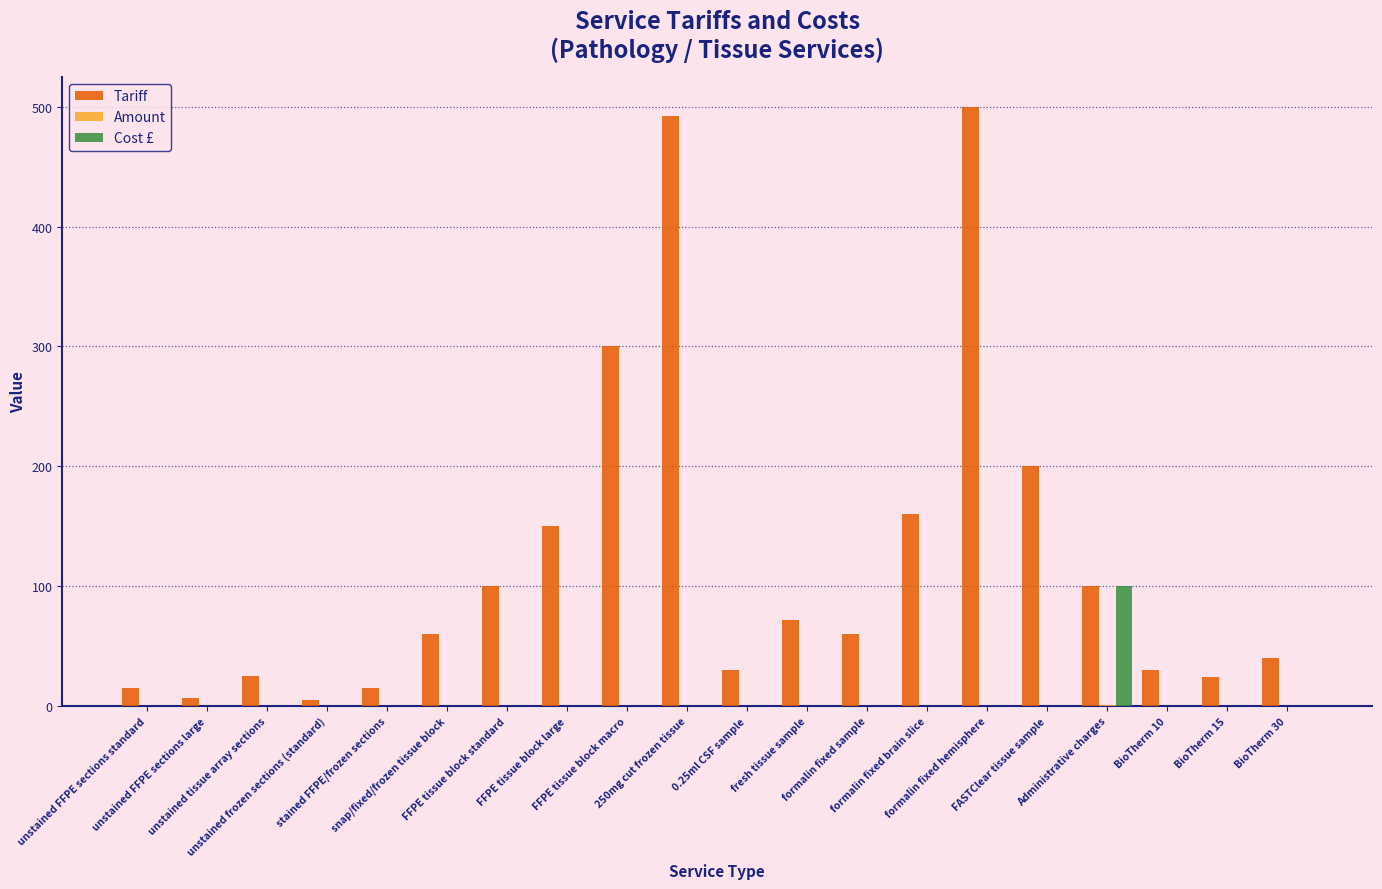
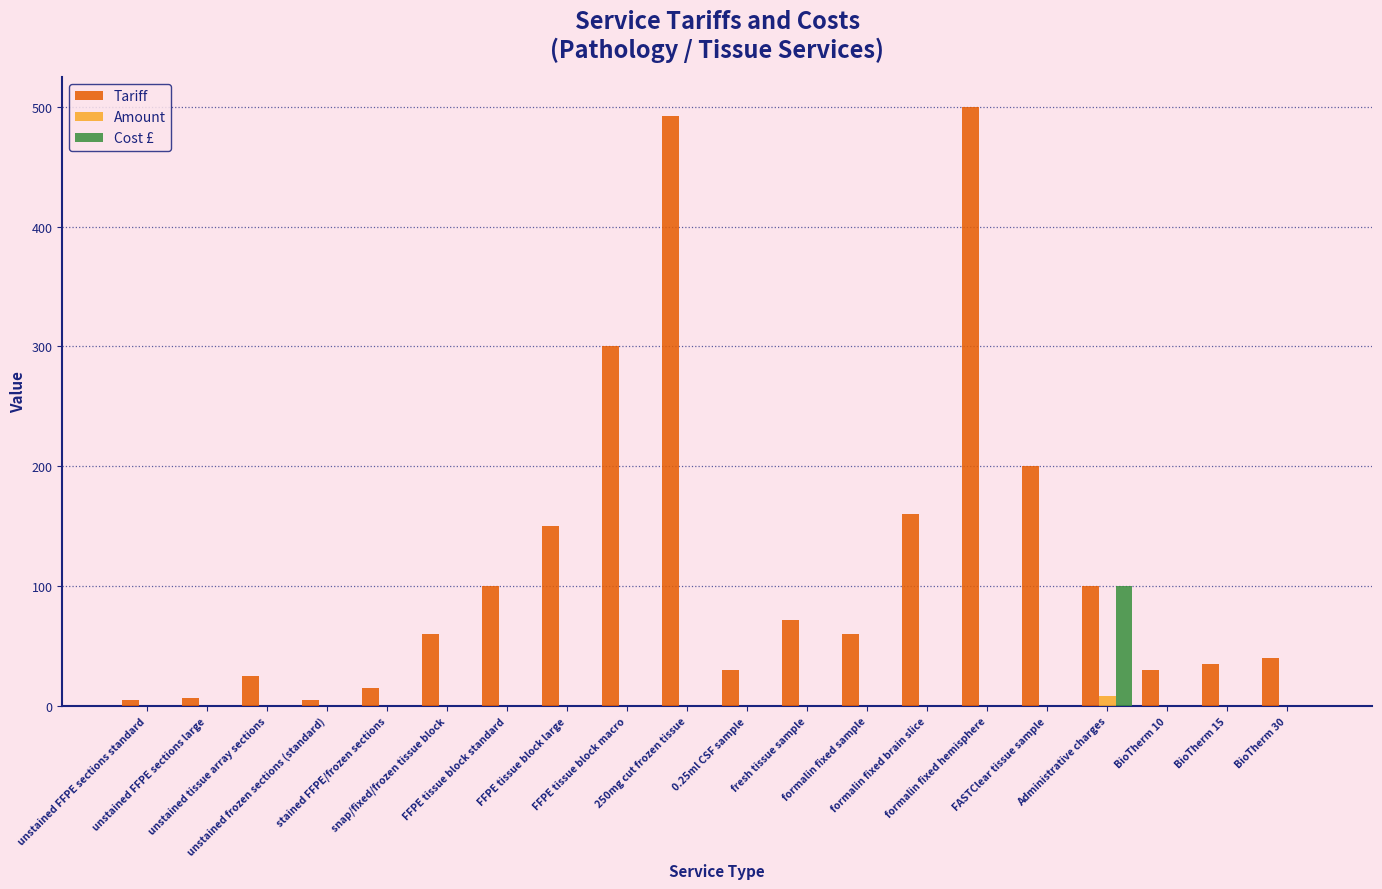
Tariff, unstained FFPE sections standard: 15 -> 5
Amount, Administrative charges: 1 -> 8
Tariff, BioTherm 15: 24 -> 35
